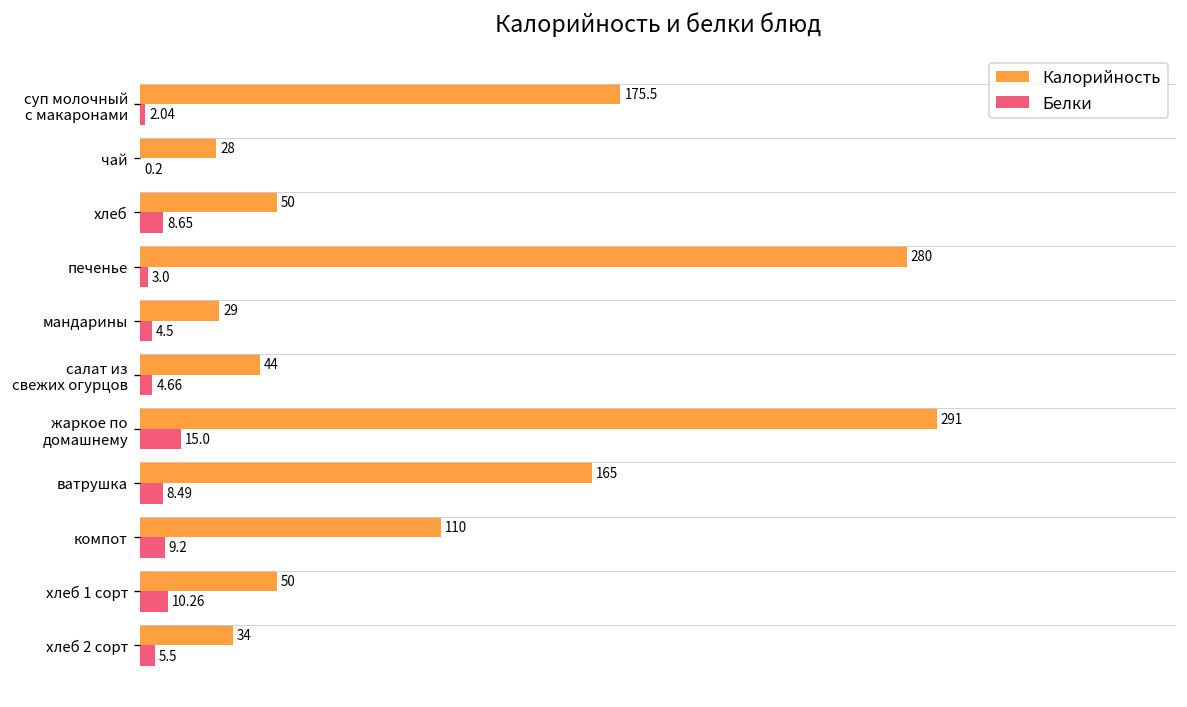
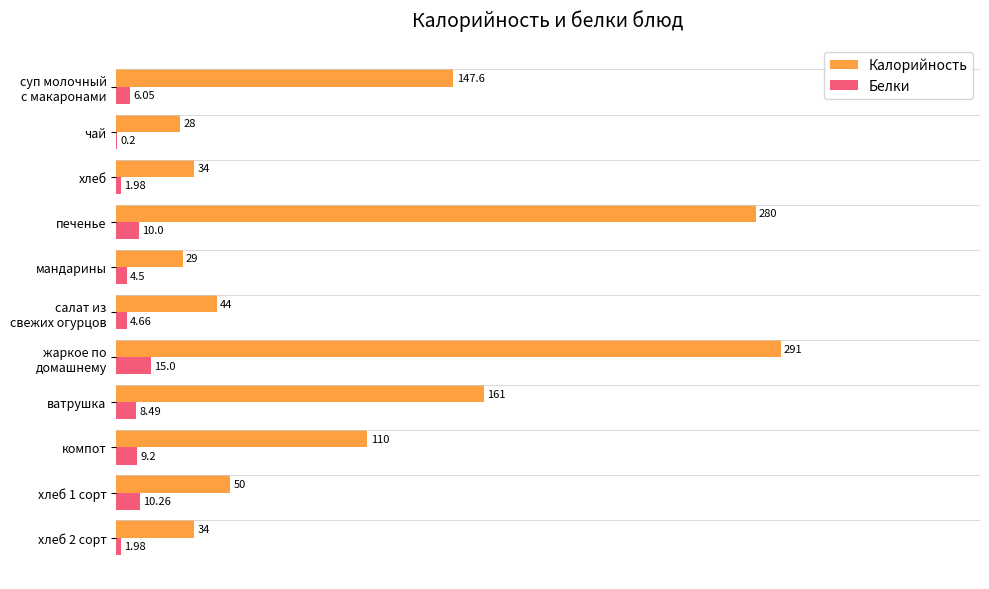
Калорийность, суп молочный с макаронами: 175.5 -> 147.6
Белки, суп молочный с макаронами: 2.04 -> 6.05
Калорийность, хлеб: 50 -> 34
Белки, хлеб: 8.65 -> 1.98
Белки, печенье: 3.0 -> 10.0
Калорийность, ватрушка: 165 -> 161
Белки, хлеб 2 сорт: 5.5 -> 1.98
